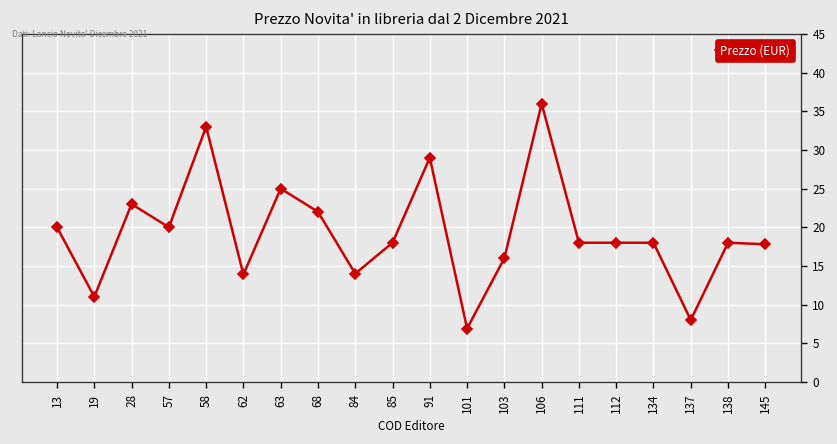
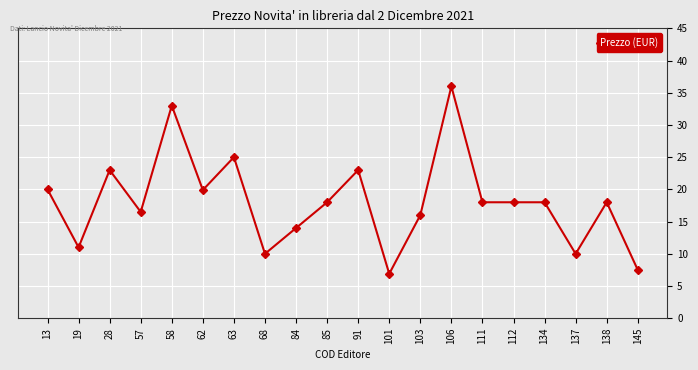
57: 20 -> 17
62: 14 -> 20
68: 22 -> 10
91: 29 -> 23
137: 8 -> 10
145: 18 -> 8
